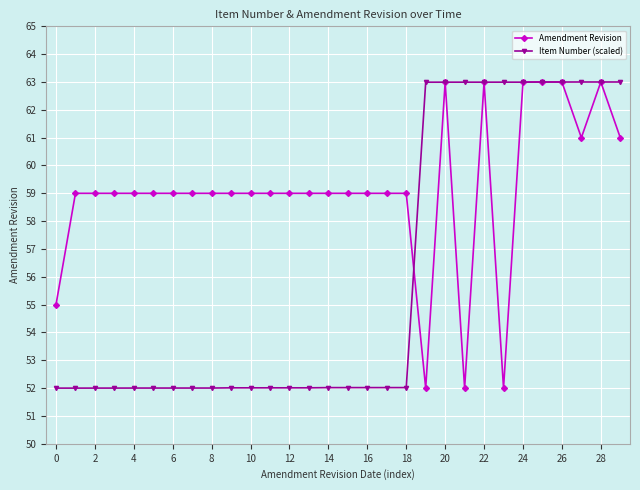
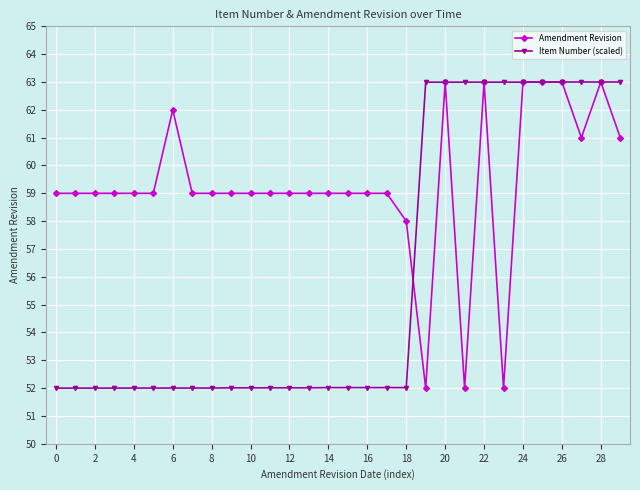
Amendment Revision, 0: 55 -> 59
Amendment Revision, 6: 59 -> 62
Amendment Revision, 18: 59 -> 58
